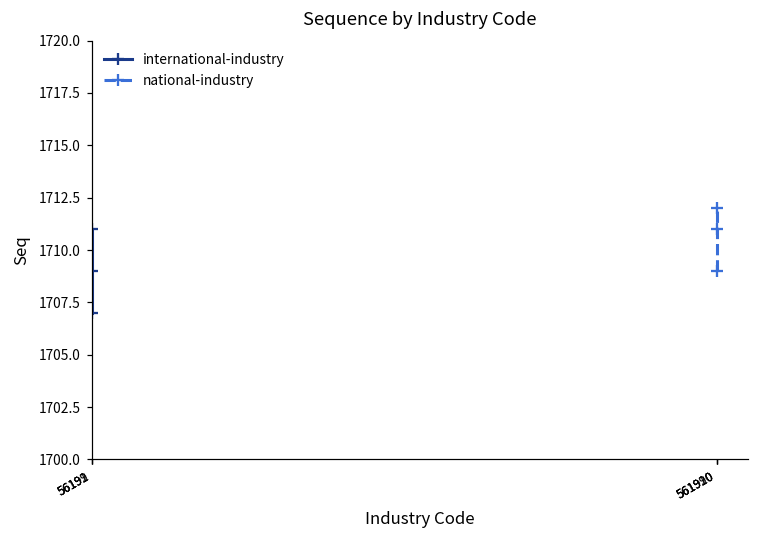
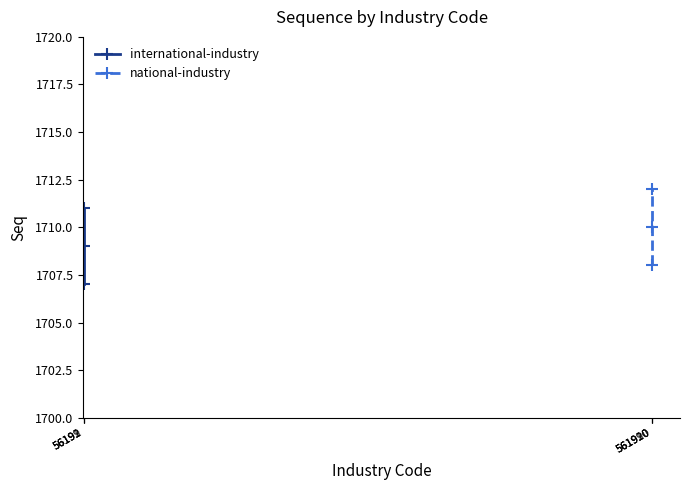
national-industry, 561910: 1709 -> 1708
national-industry, 561920: 1711 -> 1710
